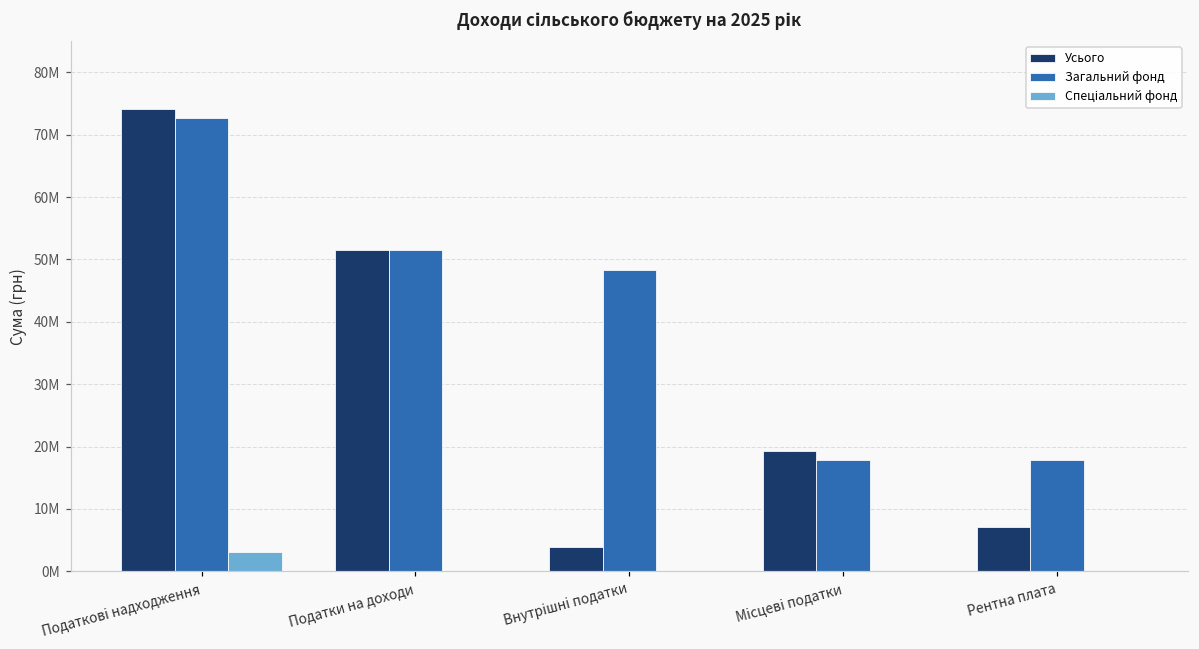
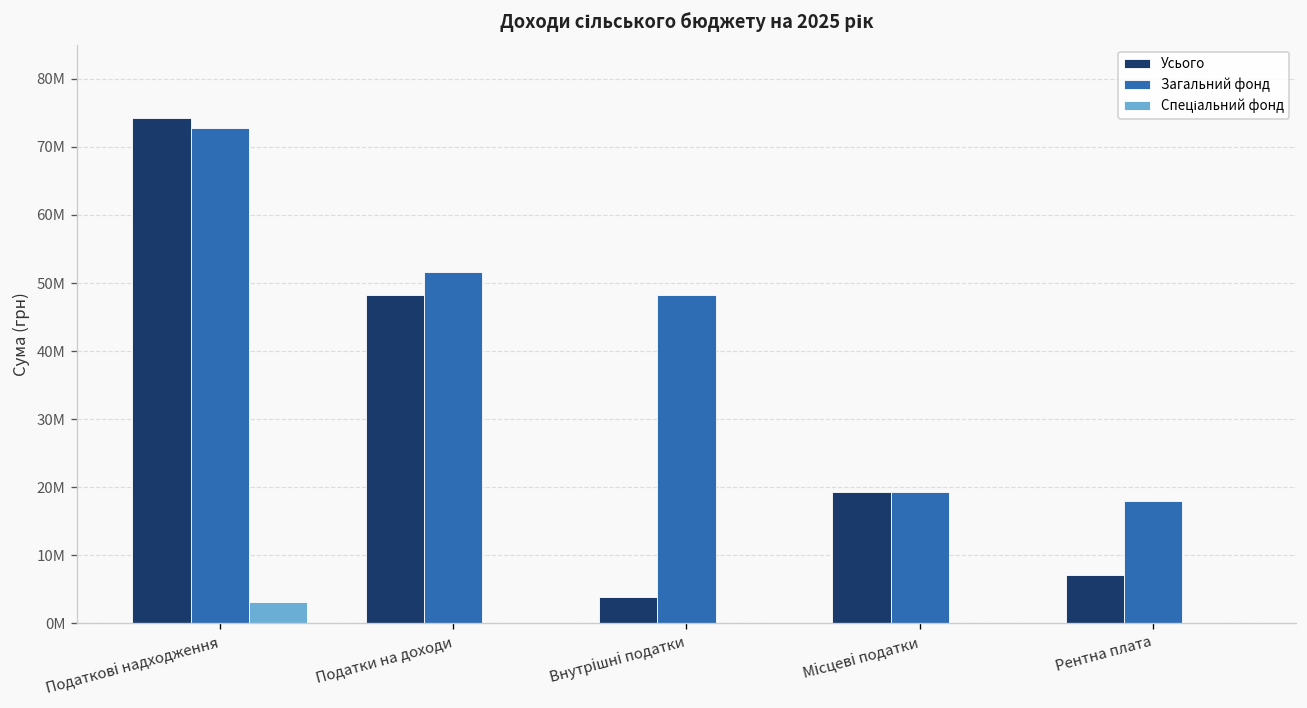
Усього, Податки на доходи: 52000000 -> 48000000
Загальний фонд, Місцеві податки: 18000000 -> 19000000
